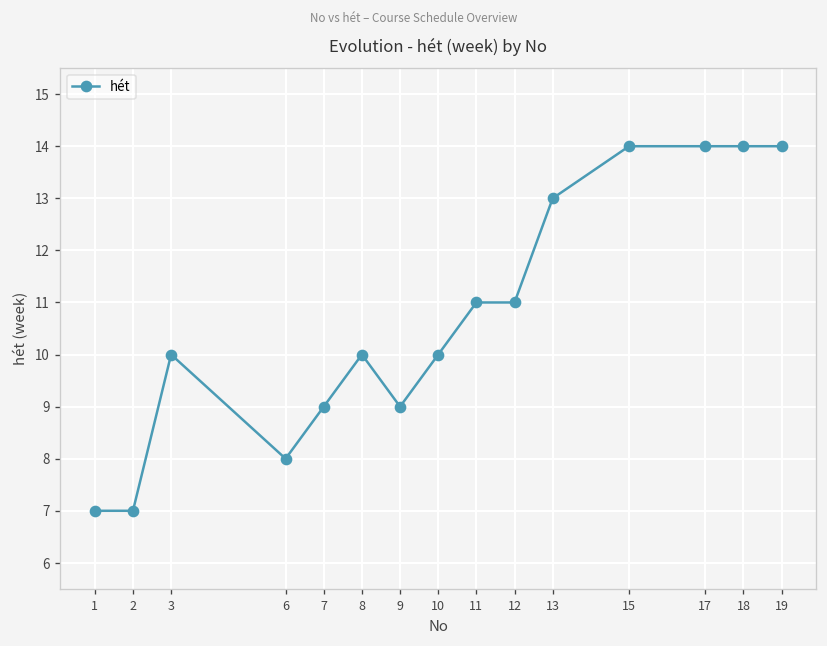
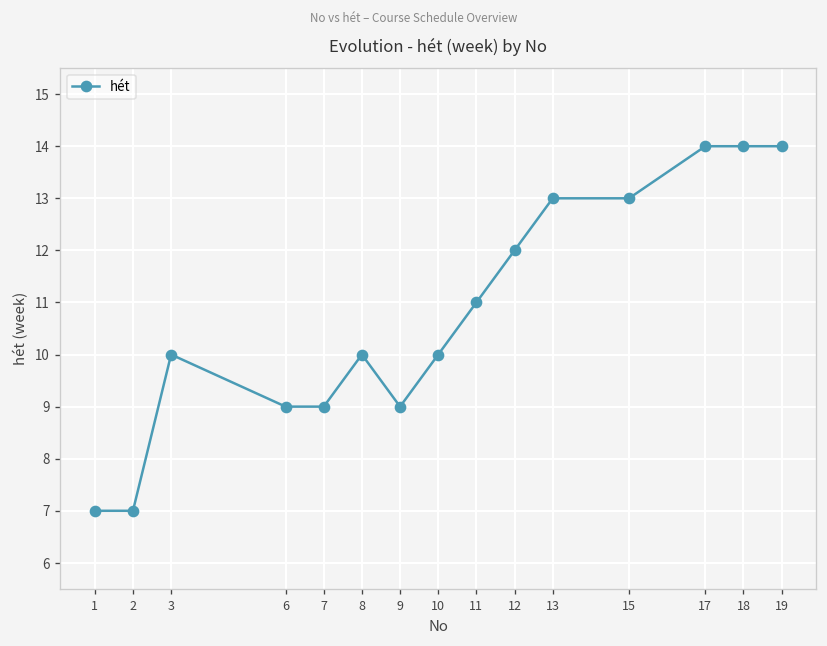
6: 8 -> 9
12: 11 -> 12
15: 14 -> 13
